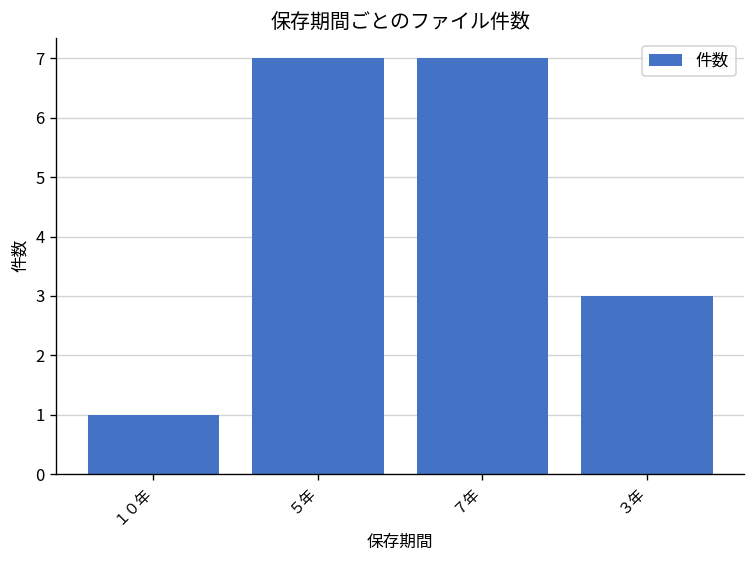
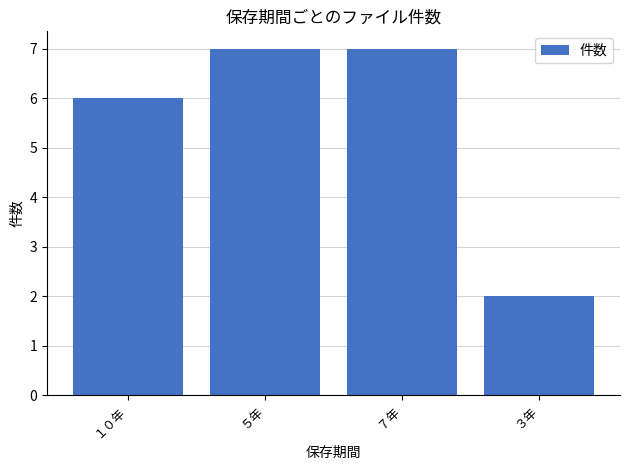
１０年: 1 -> 6
３年: 3 -> 2
